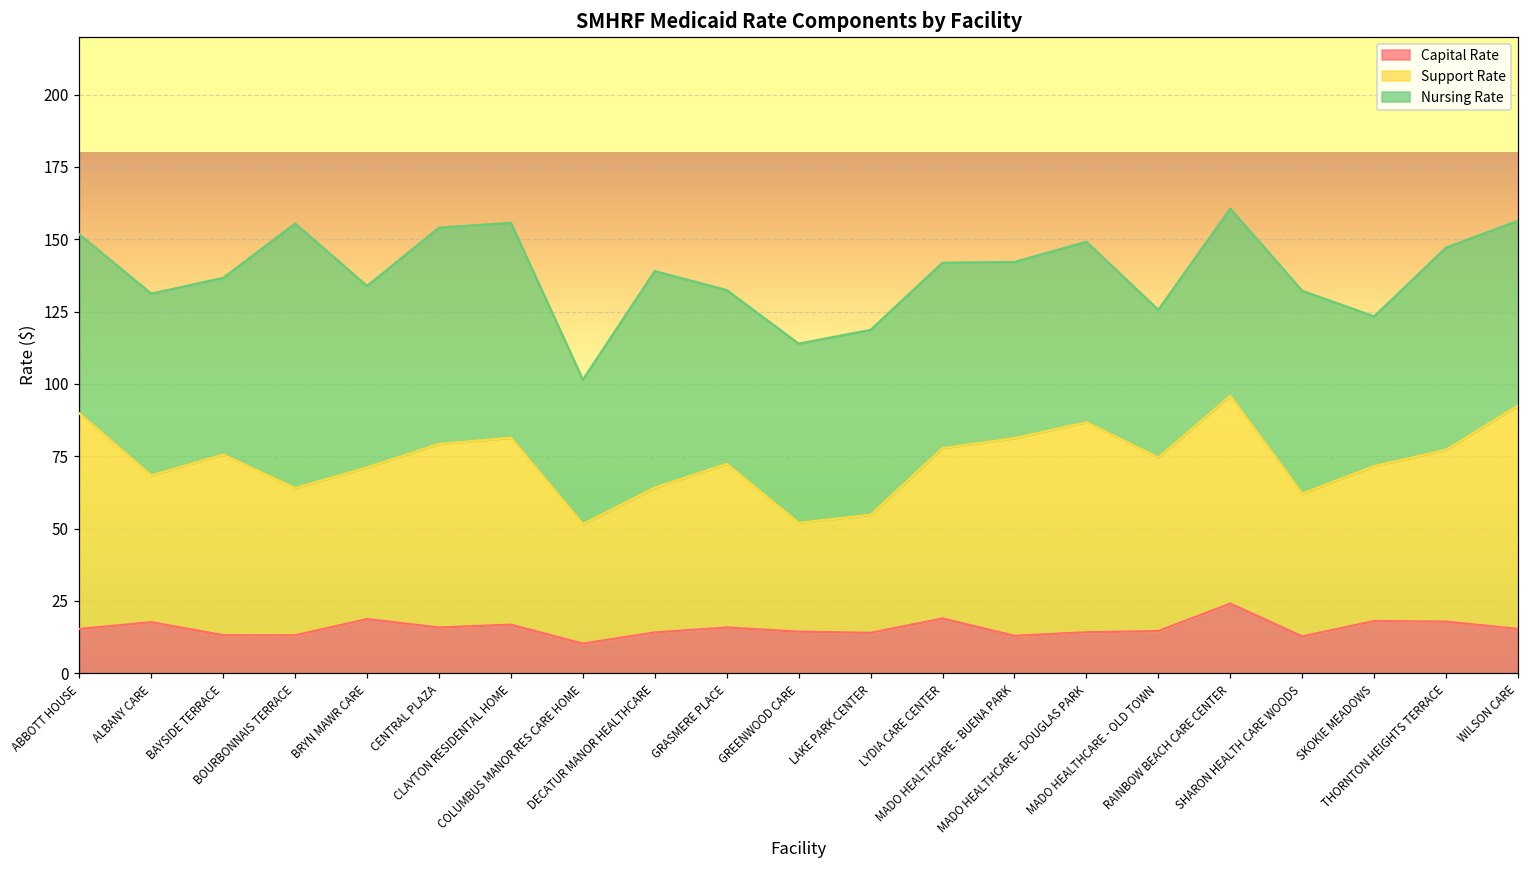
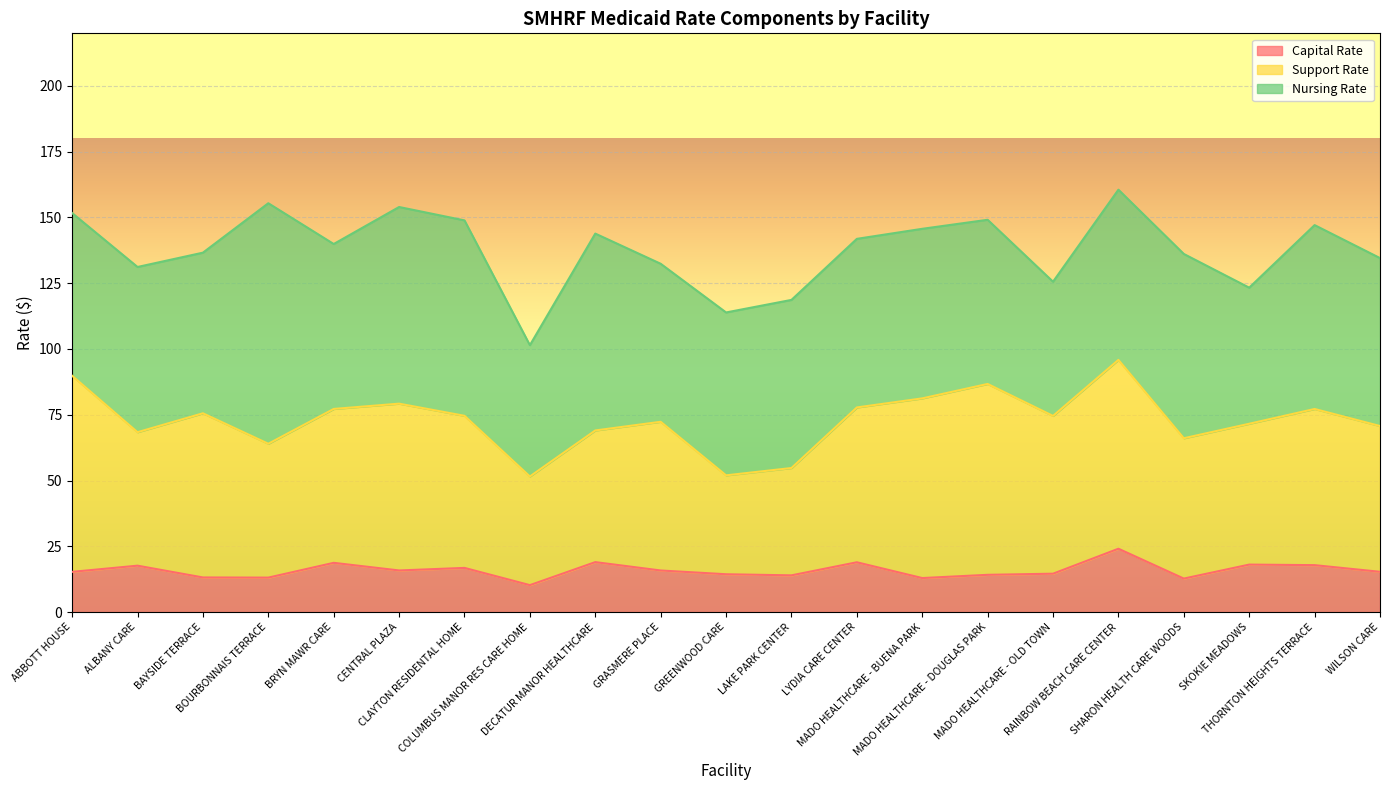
Support Rate, BRYN MAWR CARE: 52 -> 59
Support Rate, CLAYTON RESIDENTAL HOME: 65 -> 58
Capital Rate, DECATUR MANOR HEALTHCARE: 14 -> 19
Nursing Rate, MADO HEALTHCARE - BUENA PARK: 61 -> 64
Support Rate, SHARON HEALTH CARE WOODS: 49 -> 53
Support Rate, WILSON CARE: 77 -> 55
